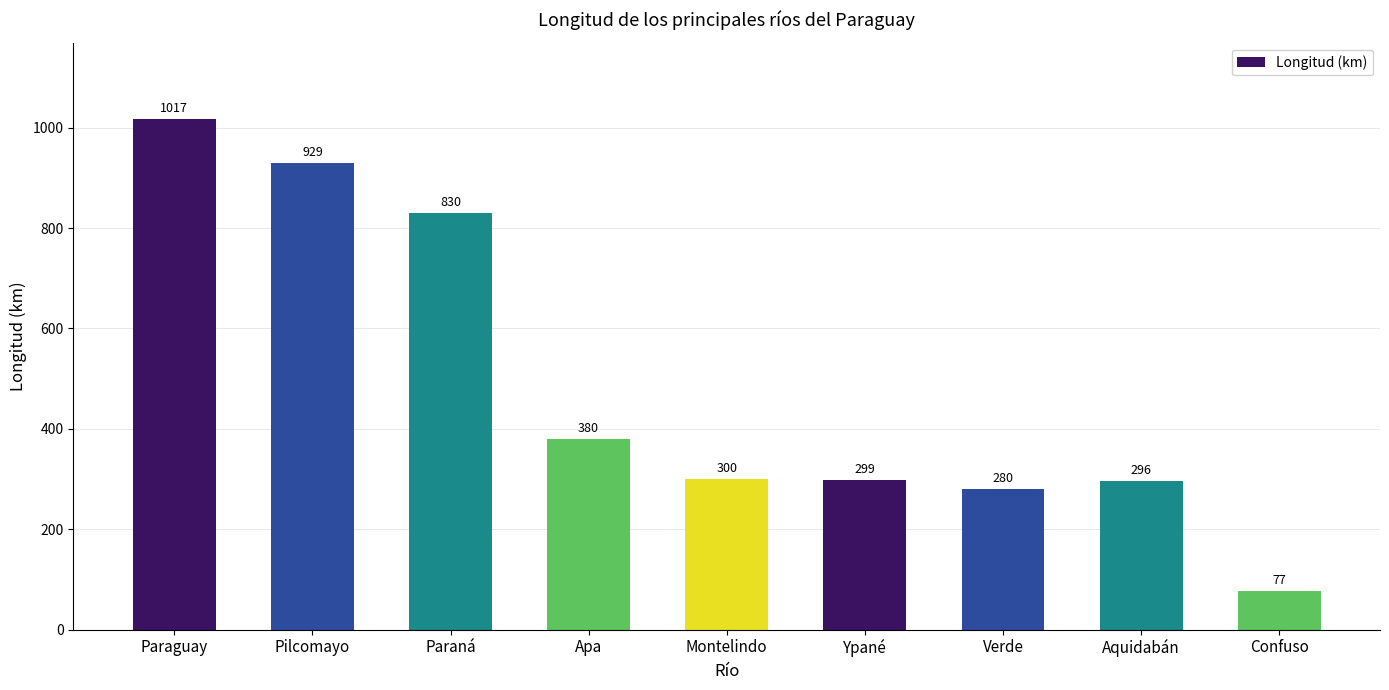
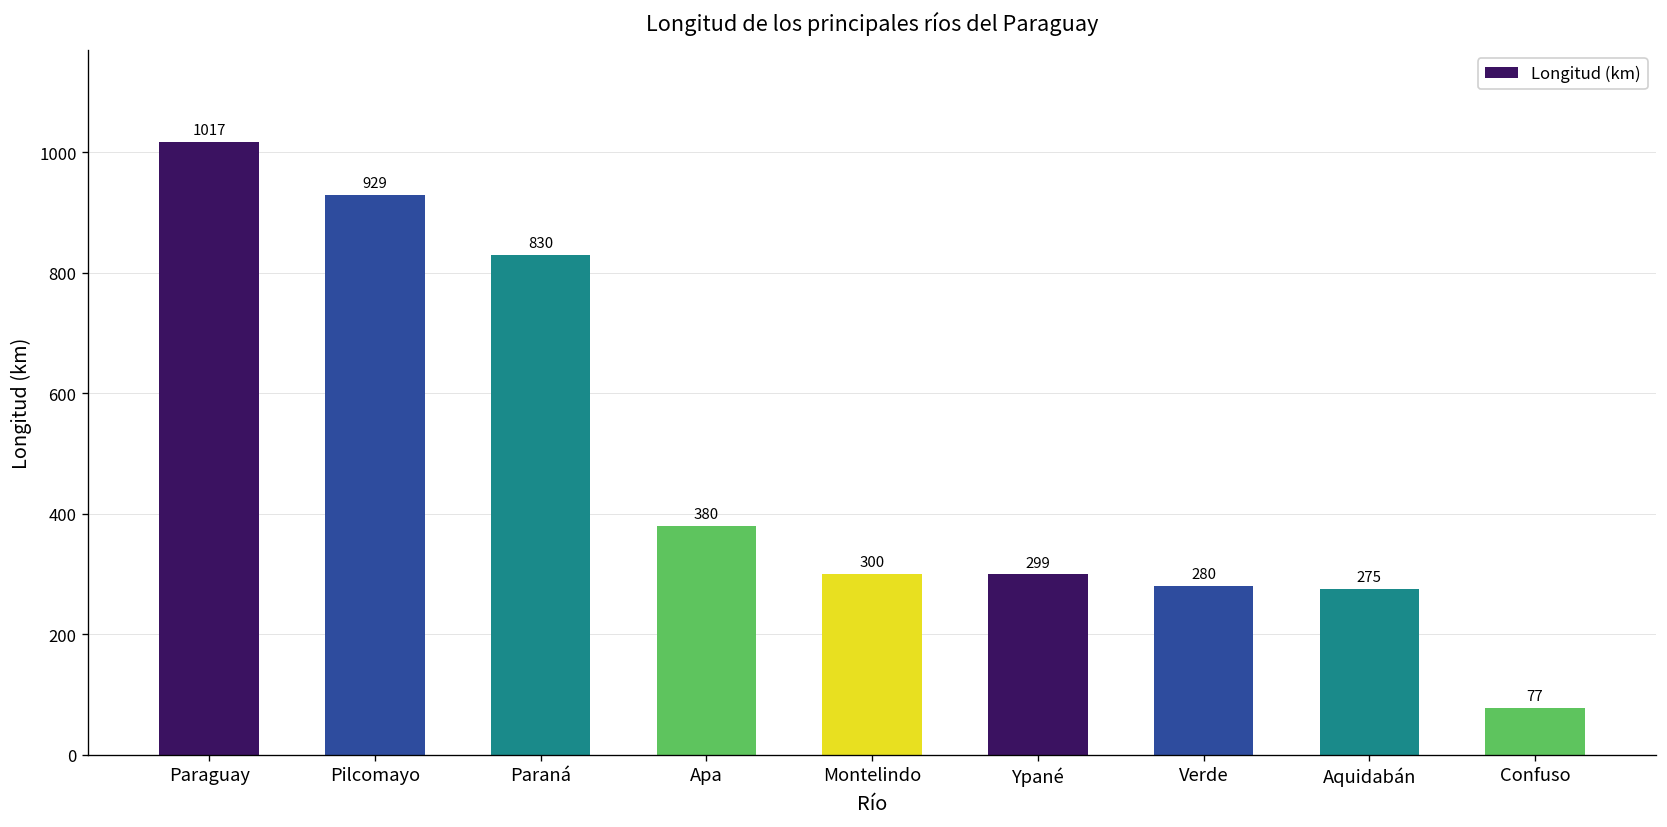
Aquidabán: 296 -> 275
